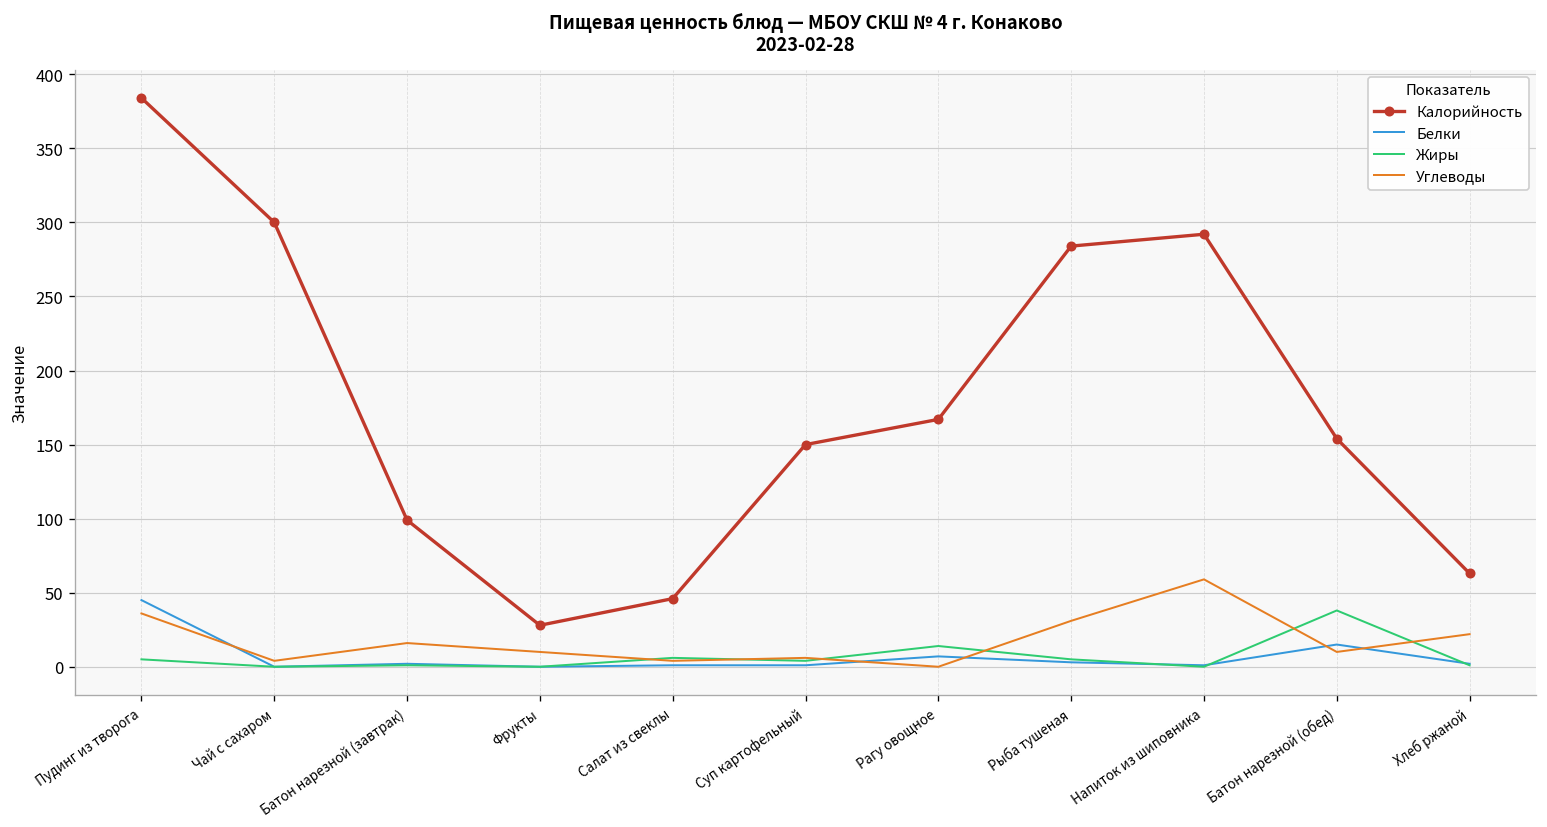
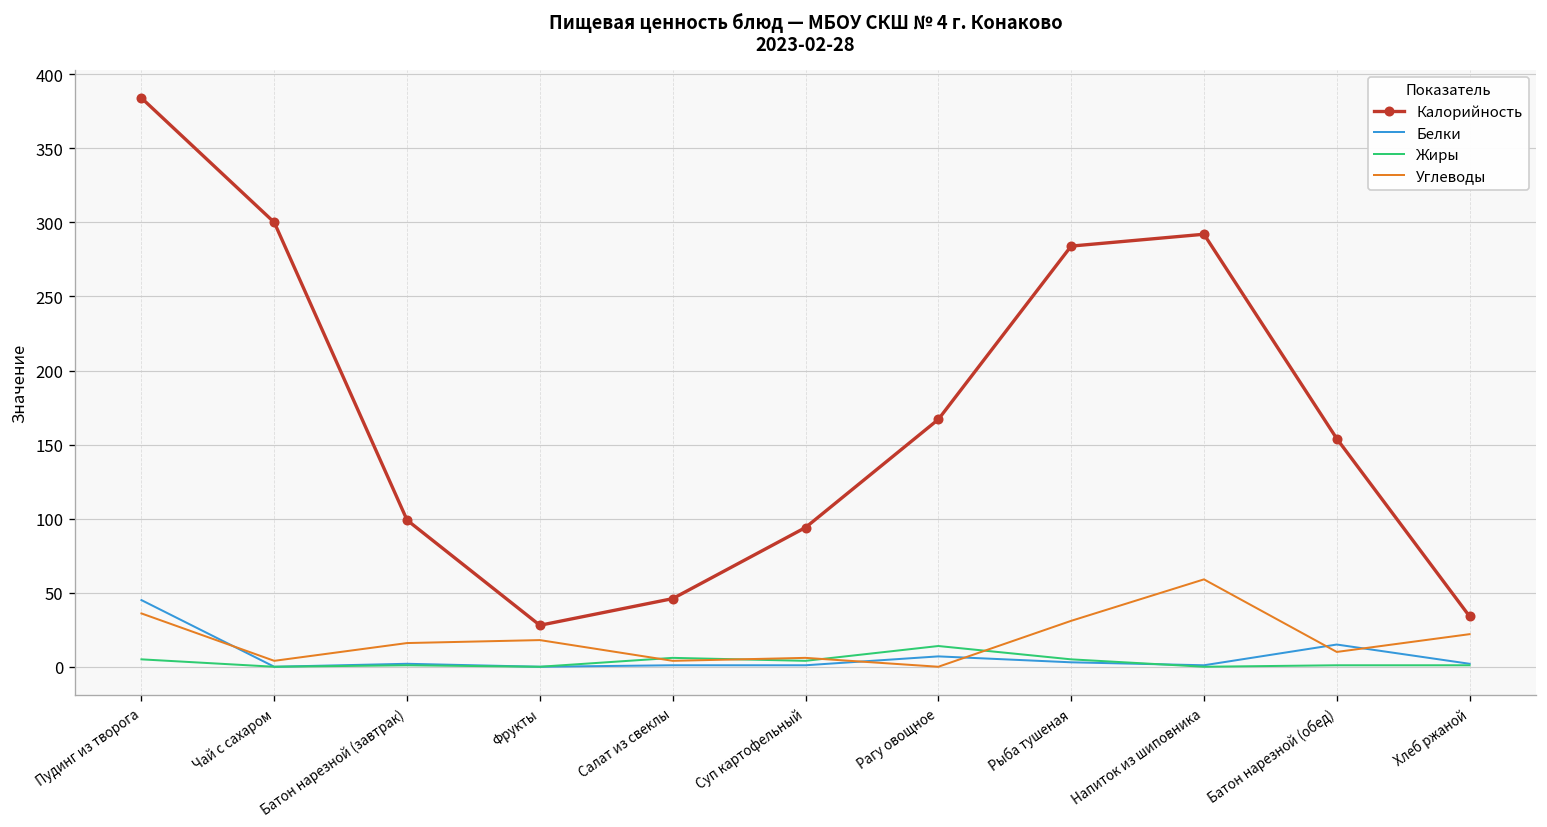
Углеводы, Фрукты: 10 -> 18
Калорийность, Суп картофельный: 150 -> 94
Жиры, Батон нарезной (обед): 38 -> 1
Калорийность, Хлеб ржаной: 63 -> 34
